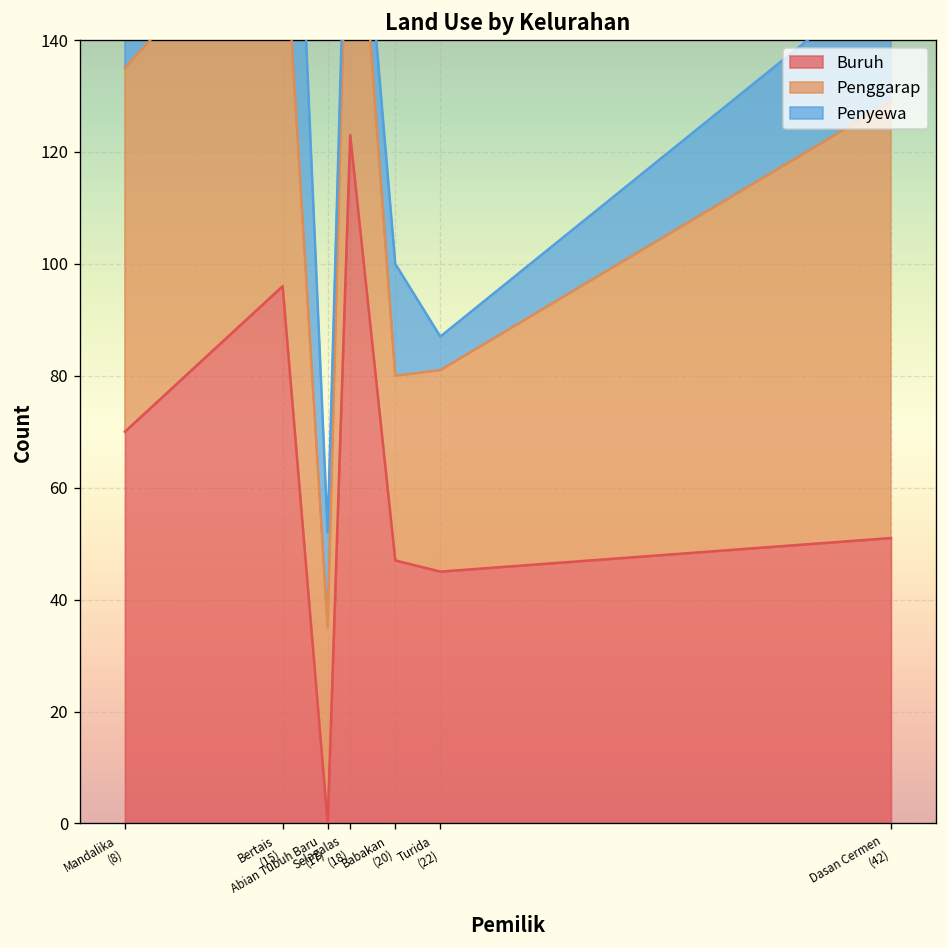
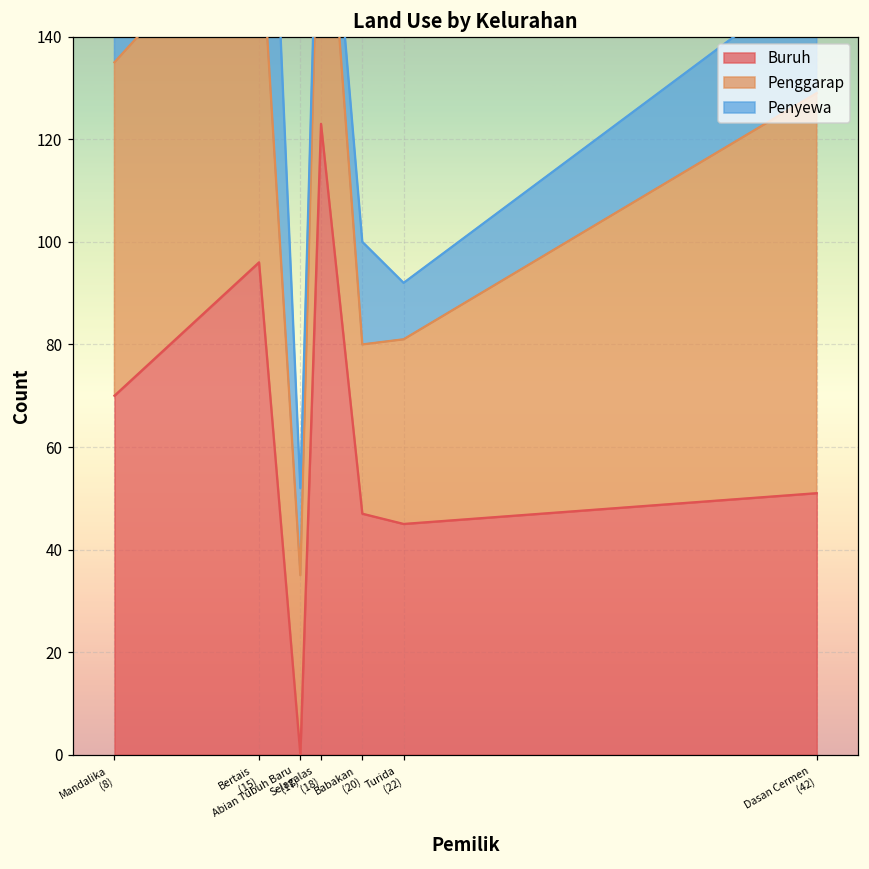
Penyewa, Turida (22): 6 -> 11
